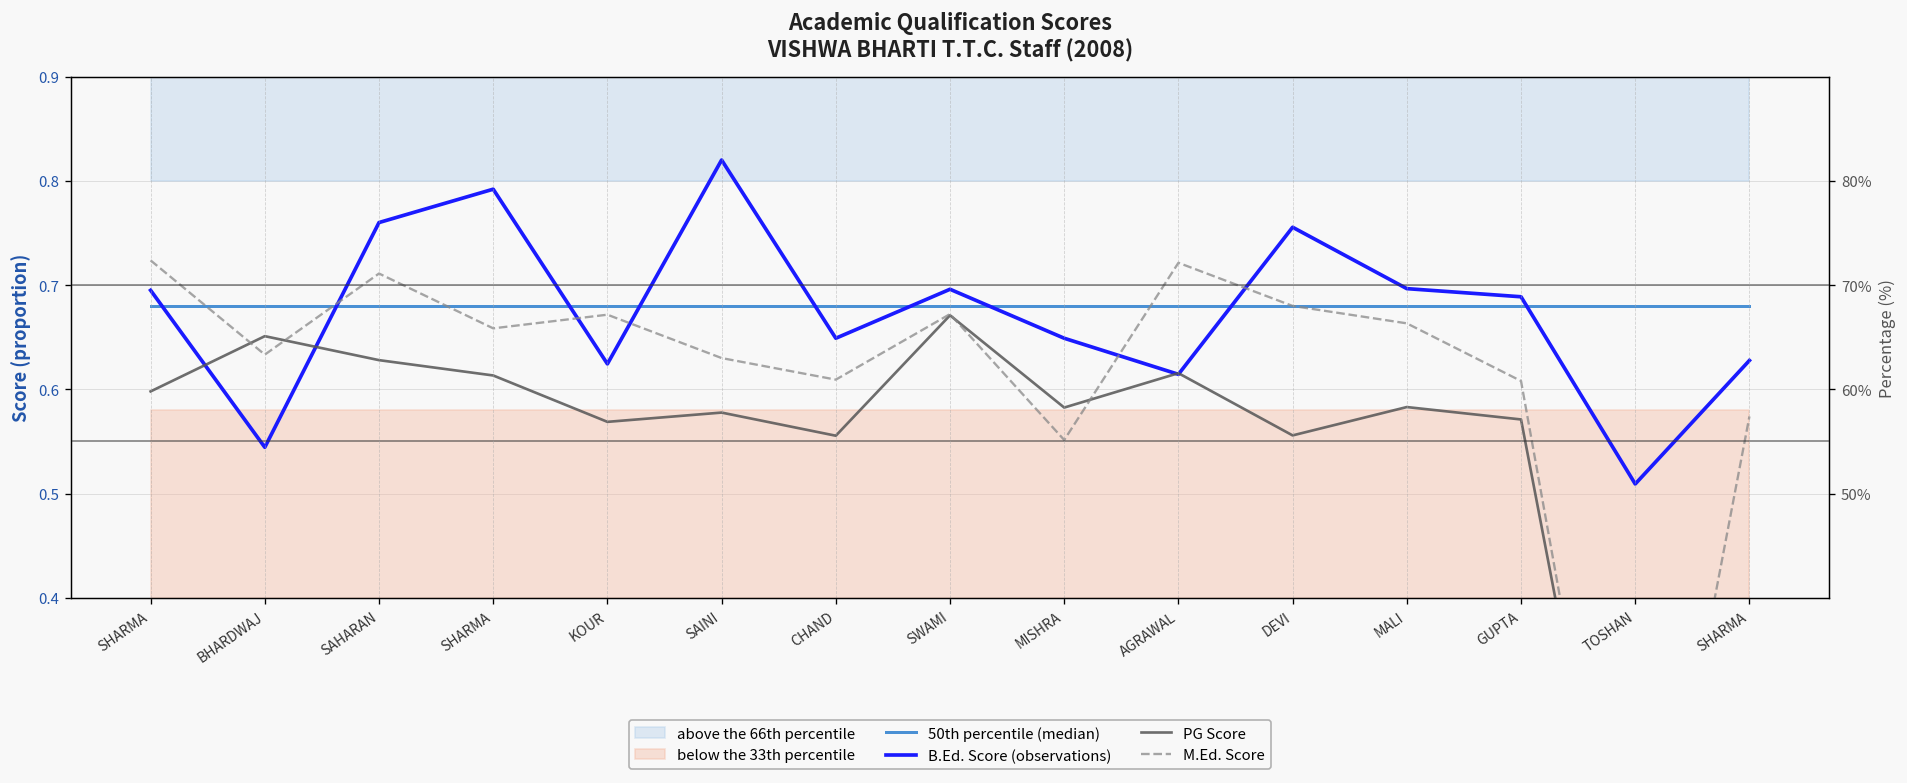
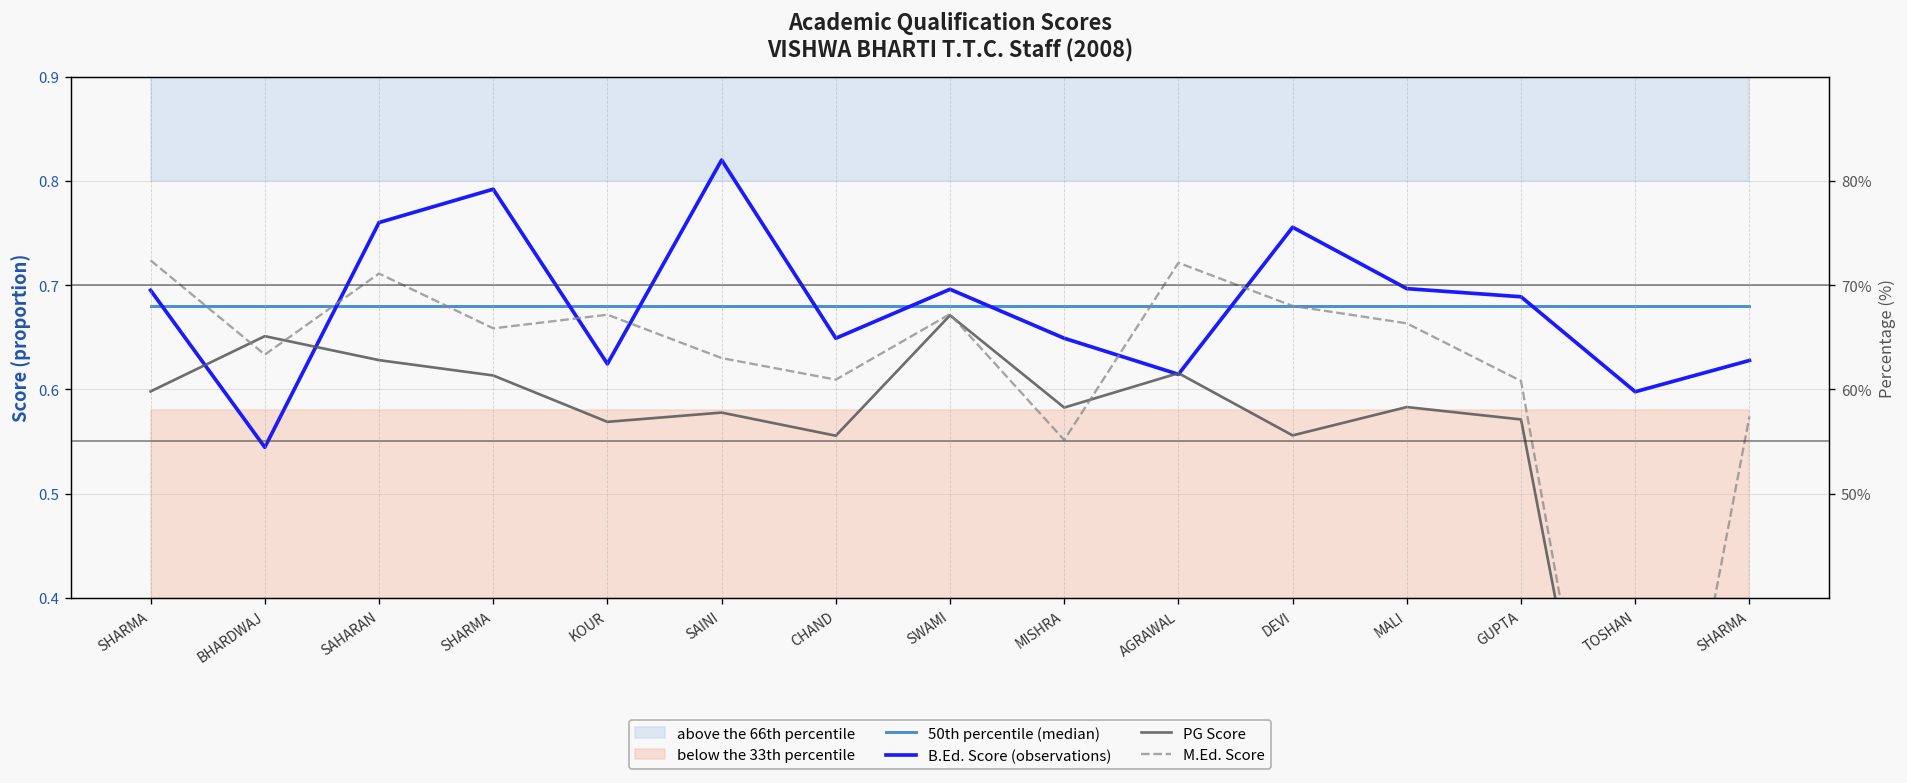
B.Ed. Score (observations), TOSHAN: 0.51 -> 0.60
